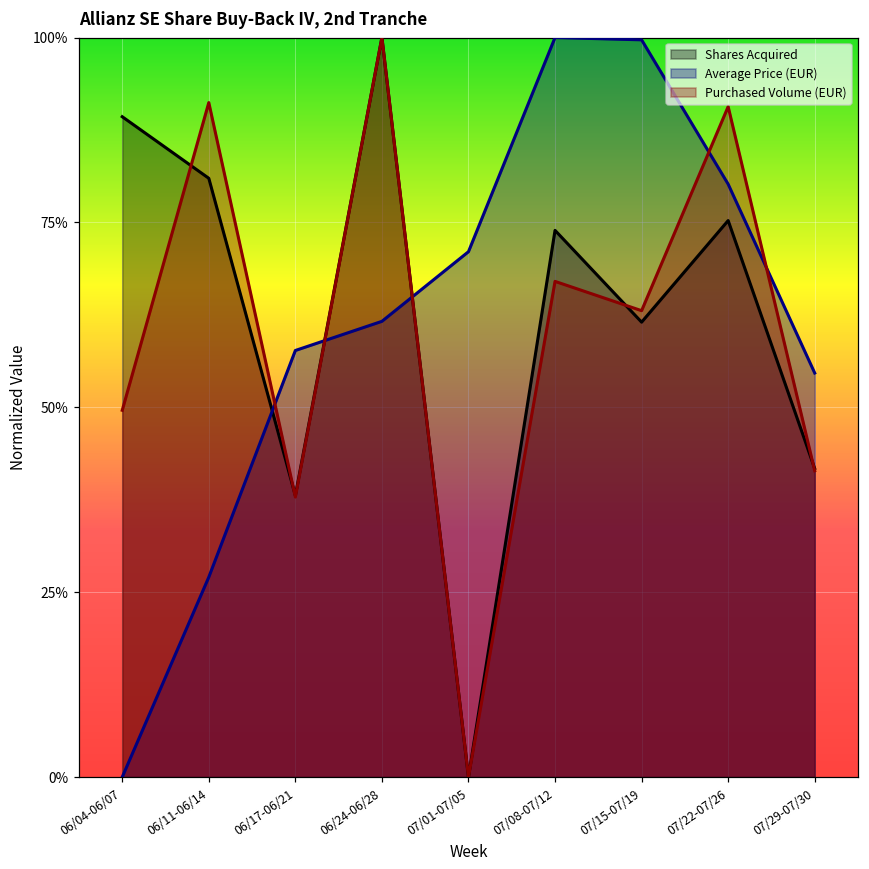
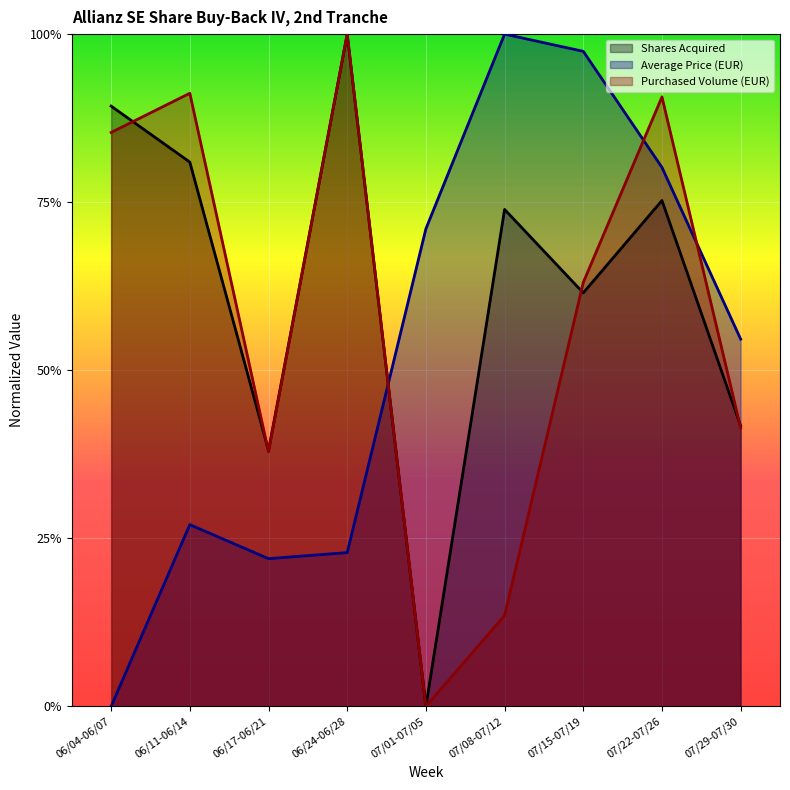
Purchased Volume (EUR), 06/04-06/07: 50% -> 85%
Average Price (EUR), 06/17-06/21: 58% -> 22%
Average Price (EUR), 06/24-06/28: 62% -> 23%
Purchased Volume (EUR), 07/08-07/12: 67% -> 14%
Average Price (EUR), 07/15-07/19: 100% -> 97%
